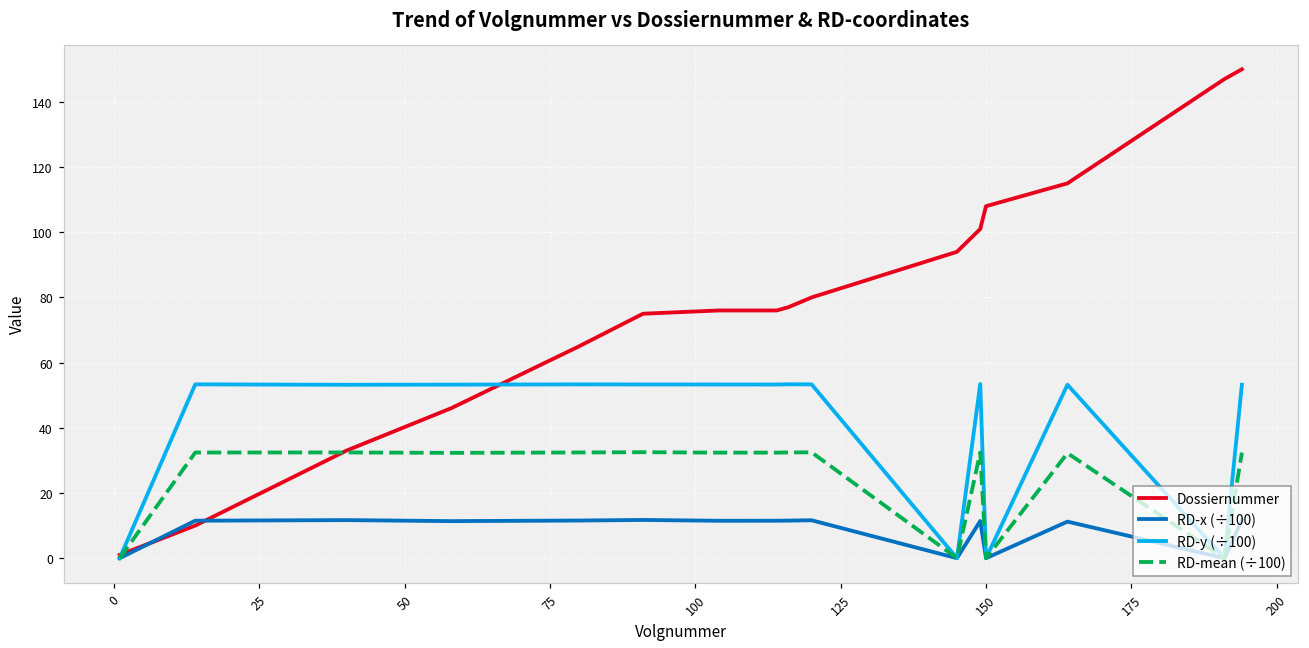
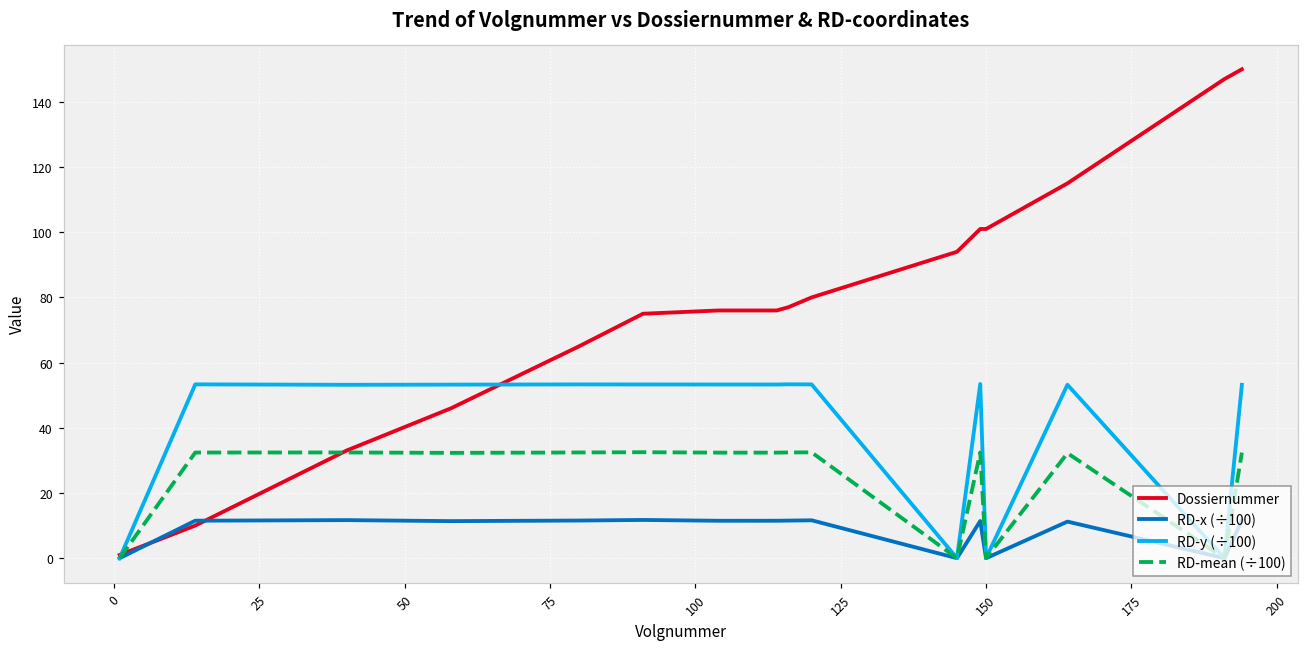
Dossiernummer, 150: 108 -> 101
